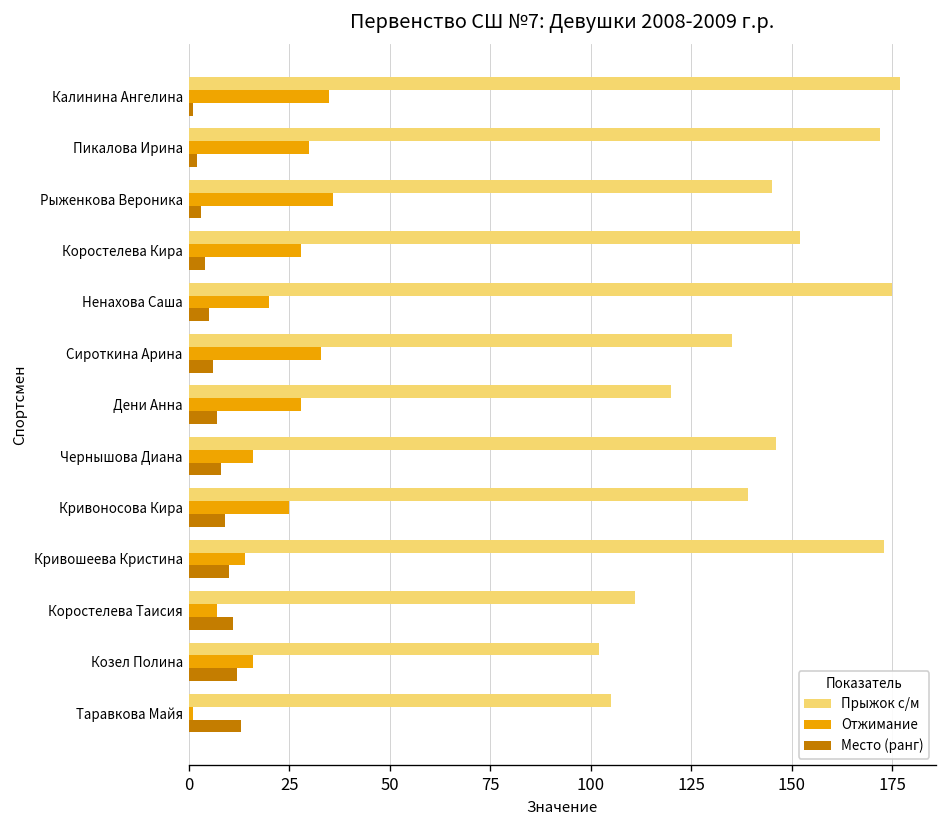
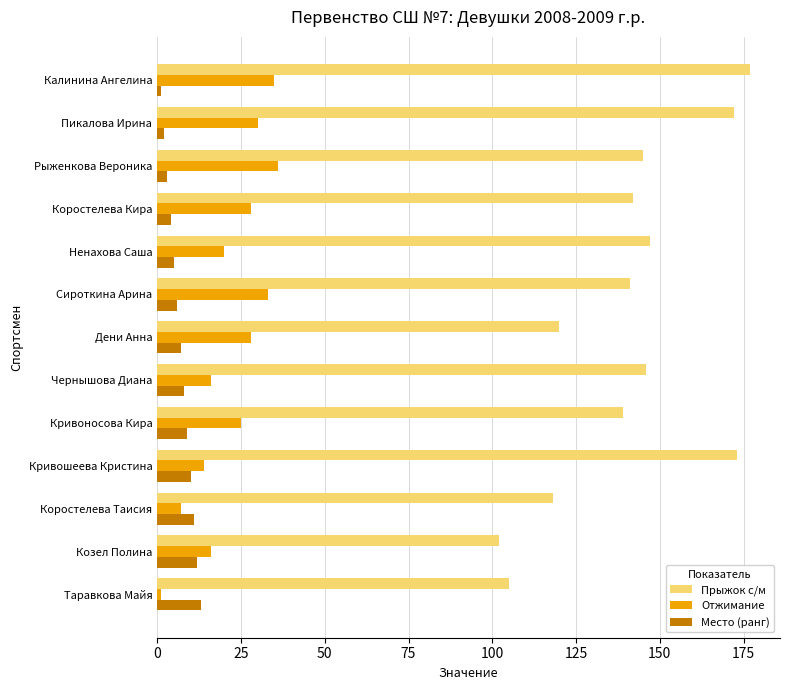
Прыжок с/м, Коростелева Кира: 152 -> 142
Прыжок с/м, Ненахова Саша: 175 -> 147
Прыжок с/м, Сироткина Арина: 135 -> 141
Прыжок с/м, Коростелева Таисия: 111 -> 118
